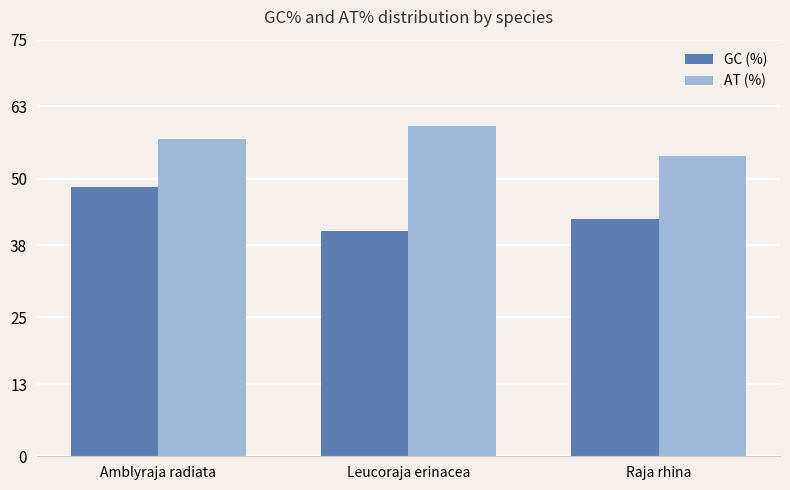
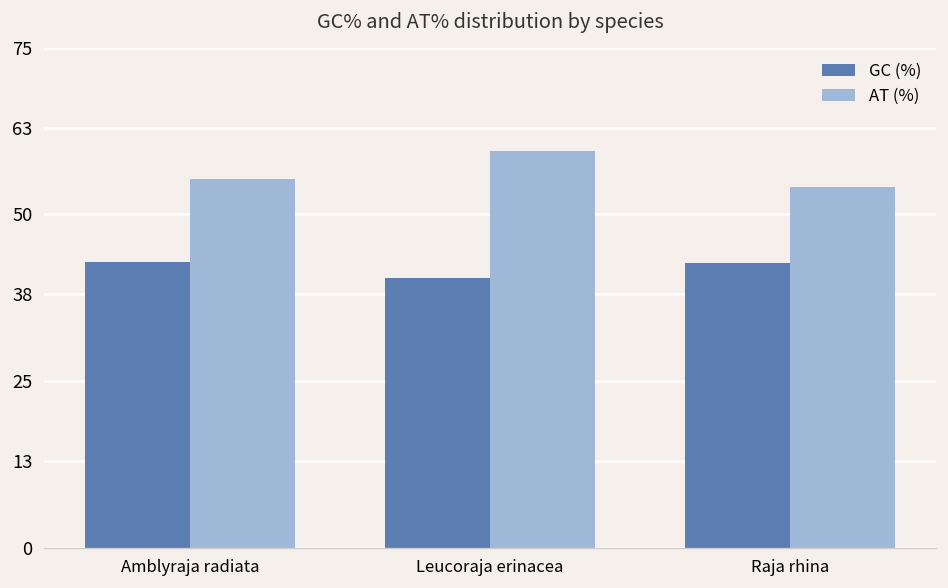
GC (%), Amblyraja radiata: 48 -> 43
AT (%), Amblyraja radiata: 57 -> 55
